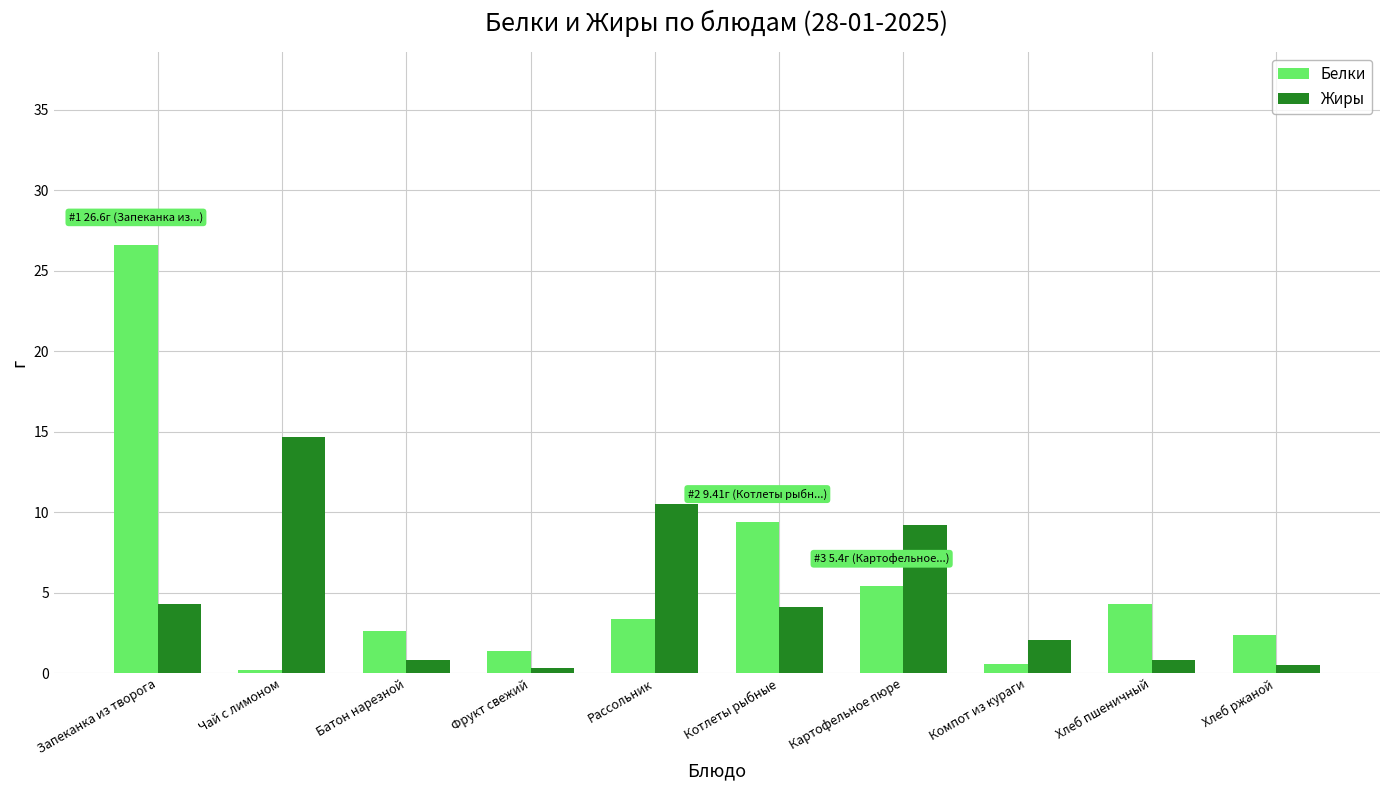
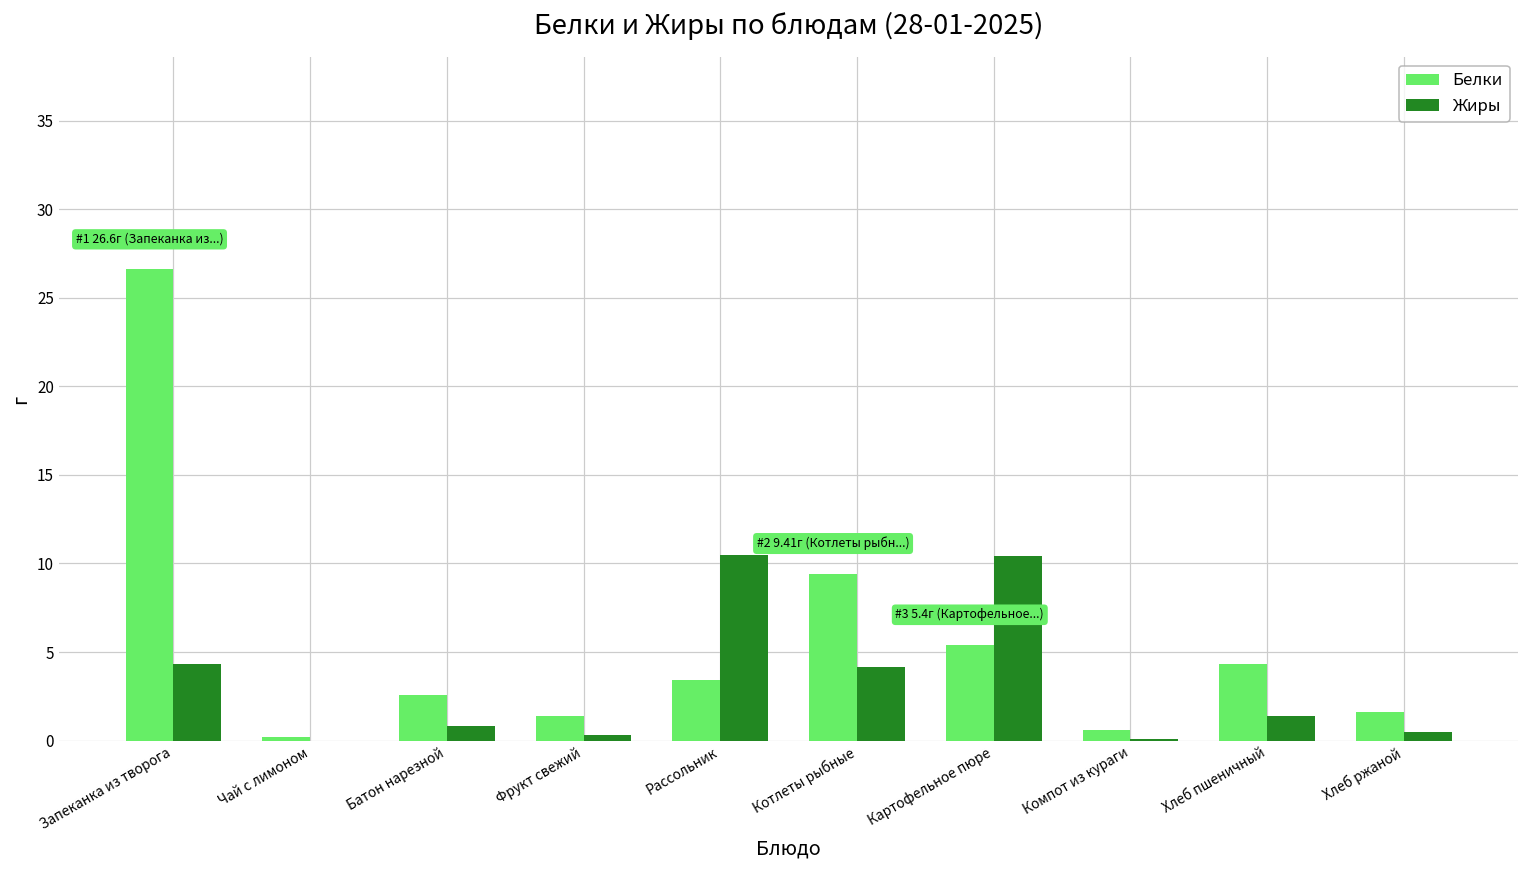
Жиры, Чай с лимоном: 14.7 -> 0.0
Жиры, Картофельное пюре: 9.2 -> 10.4
Жиры, Компот из кураги: 2.1 -> 0.1
Жиры, Хлеб пшеничный: 0.8 -> 1.4
Белки, Хлеб ржаной: 2.4 -> 1.6
